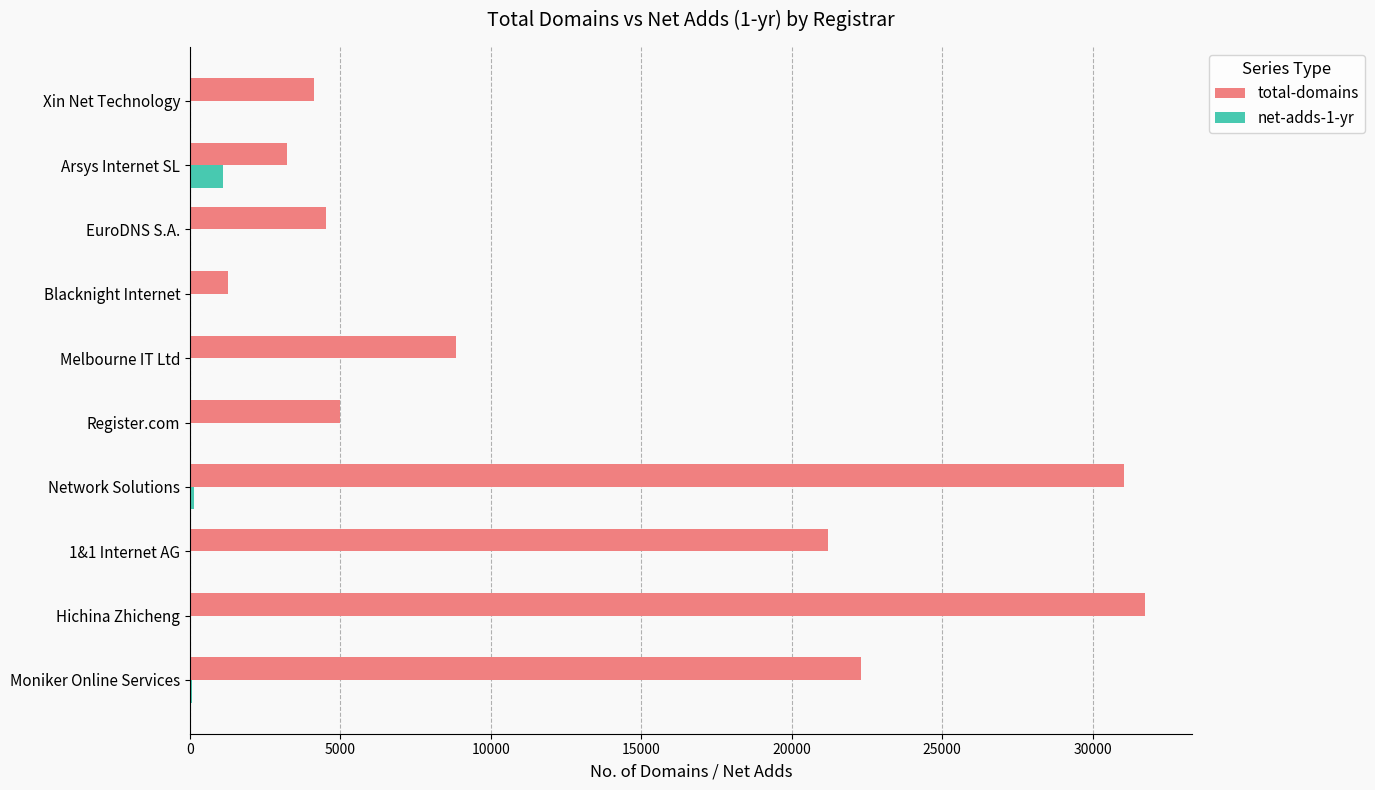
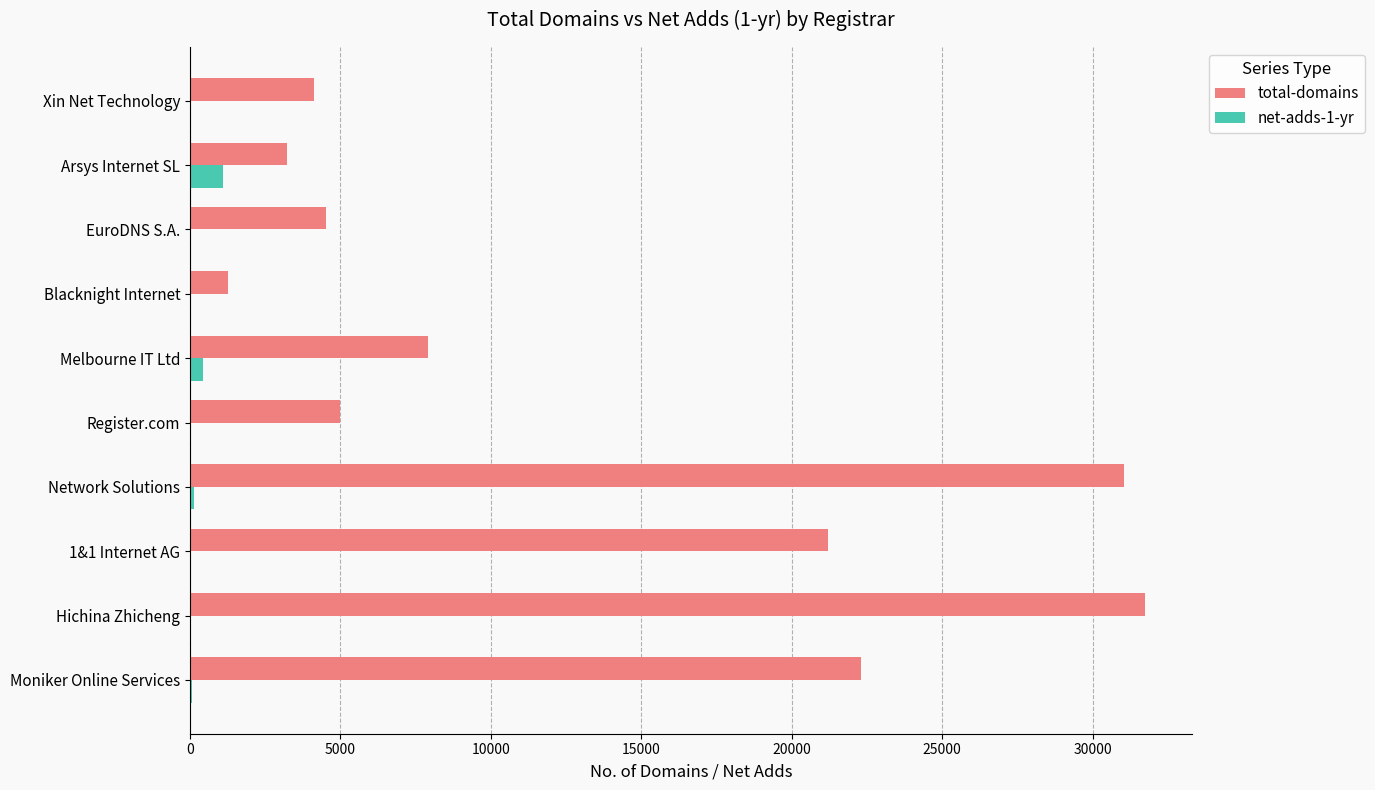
total-domains, Melbourne IT Ltd: 8900 -> 7900
net-adds-1-yr, Melbourne IT Ltd: 0 -> 400
